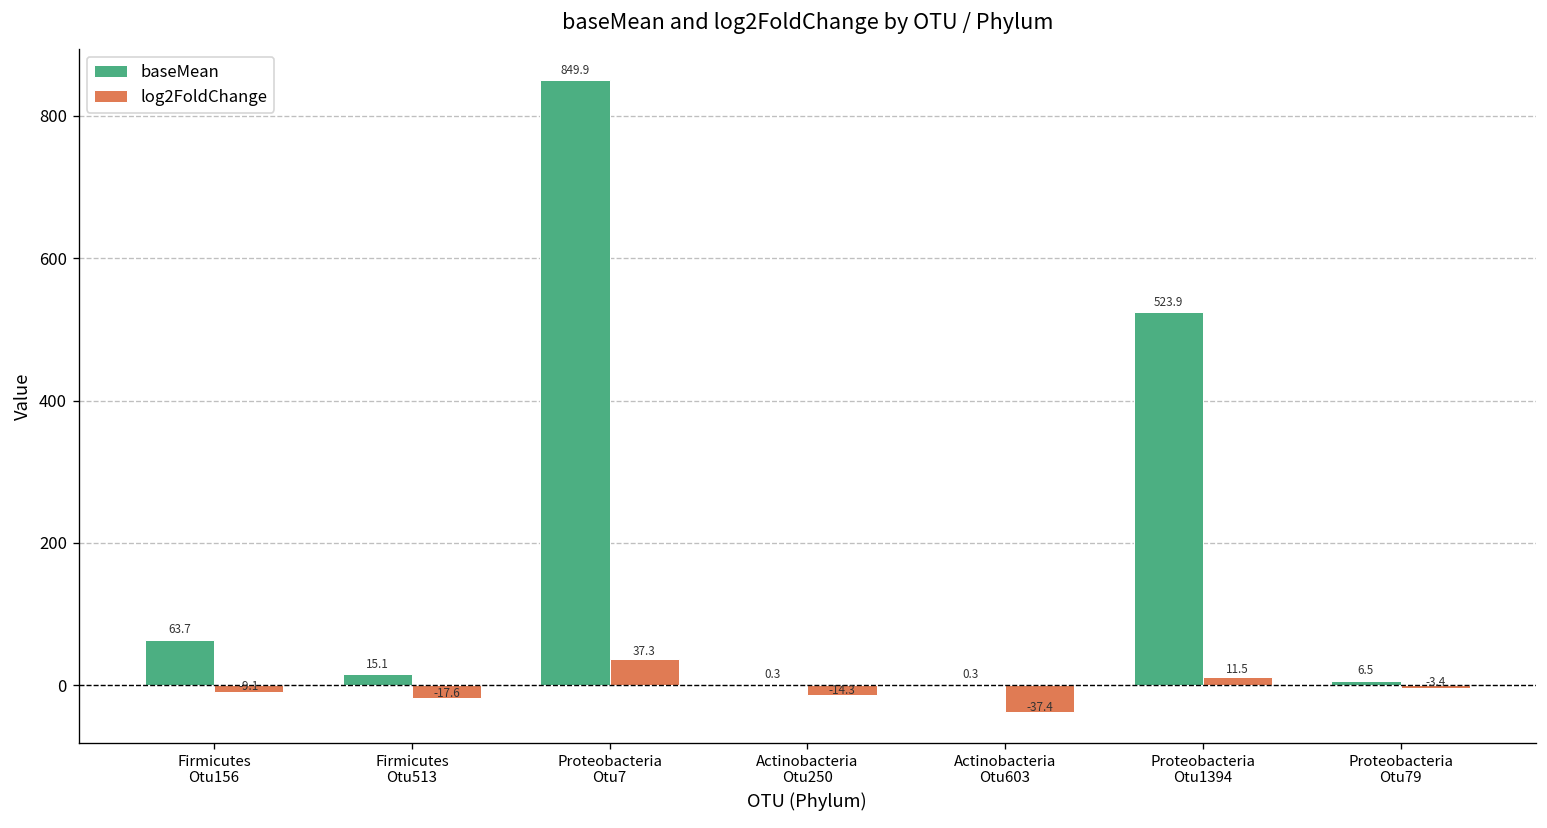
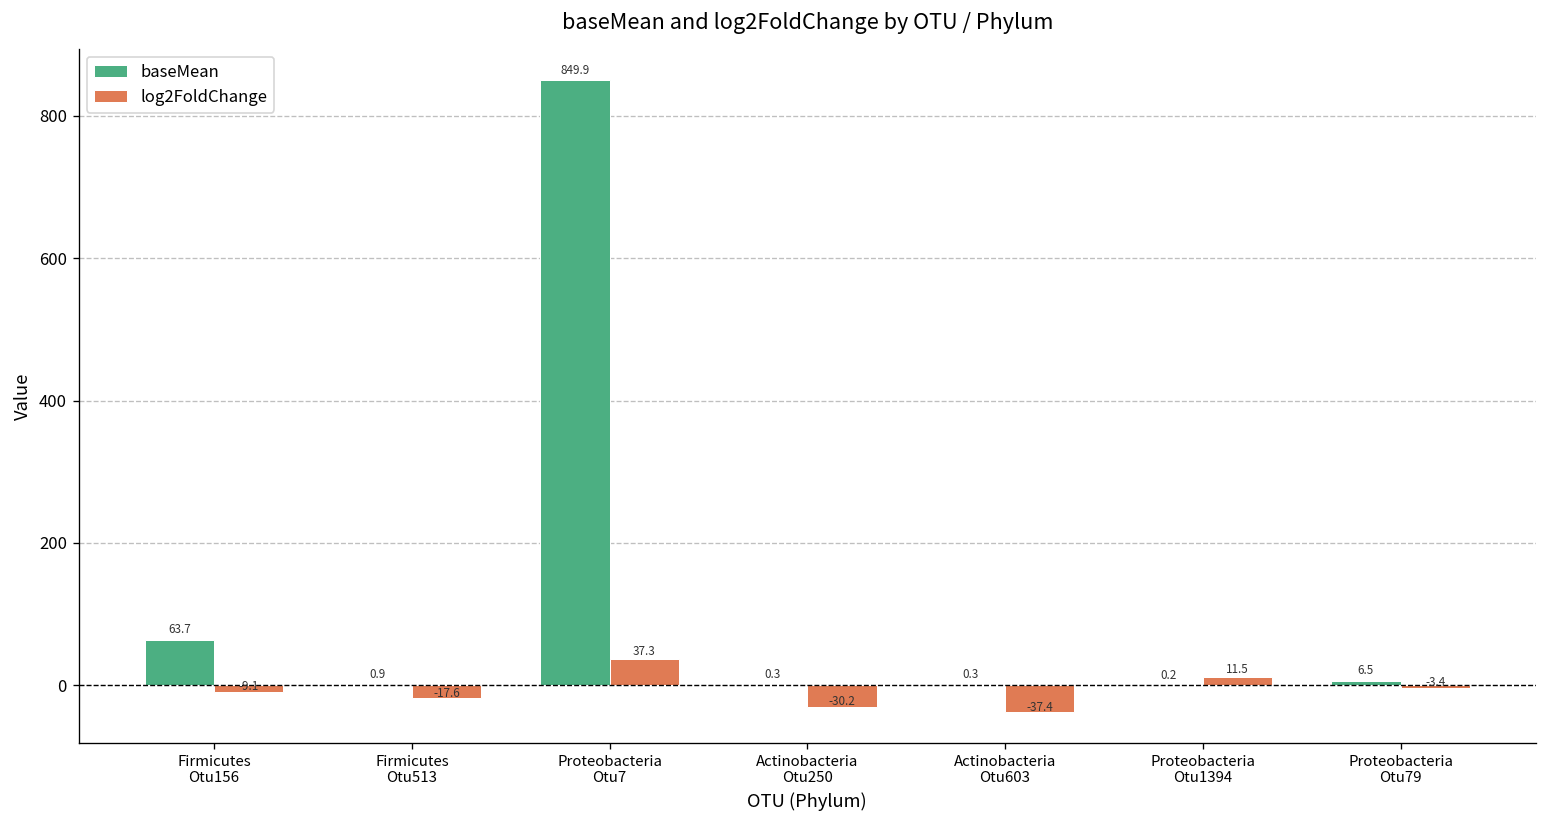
baseMean, Firmicutes Otu513: 15.1 -> 0.9
log2FoldChange, Actinobacteria Otu250: -14.3 -> -30.2
baseMean, Proteobacteria Otu1394: 523.9 -> 0.2
